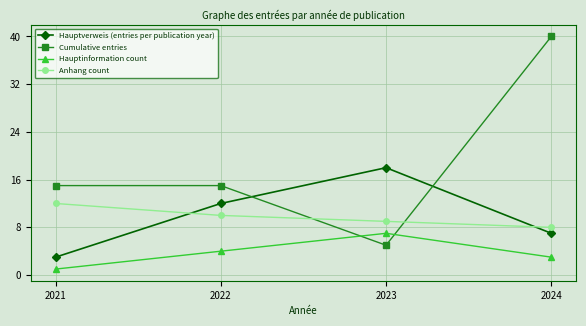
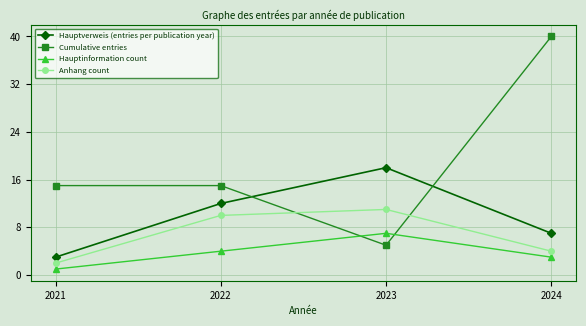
Anhang count, 2021: 12 -> 2
Anhang count, 2023: 9 -> 11
Anhang count, 2024: 8 -> 4
